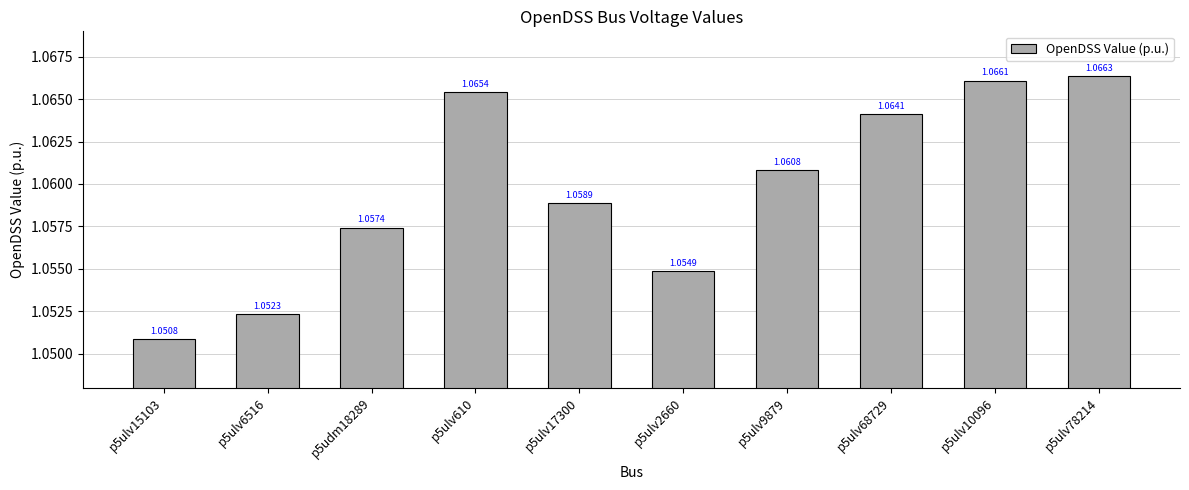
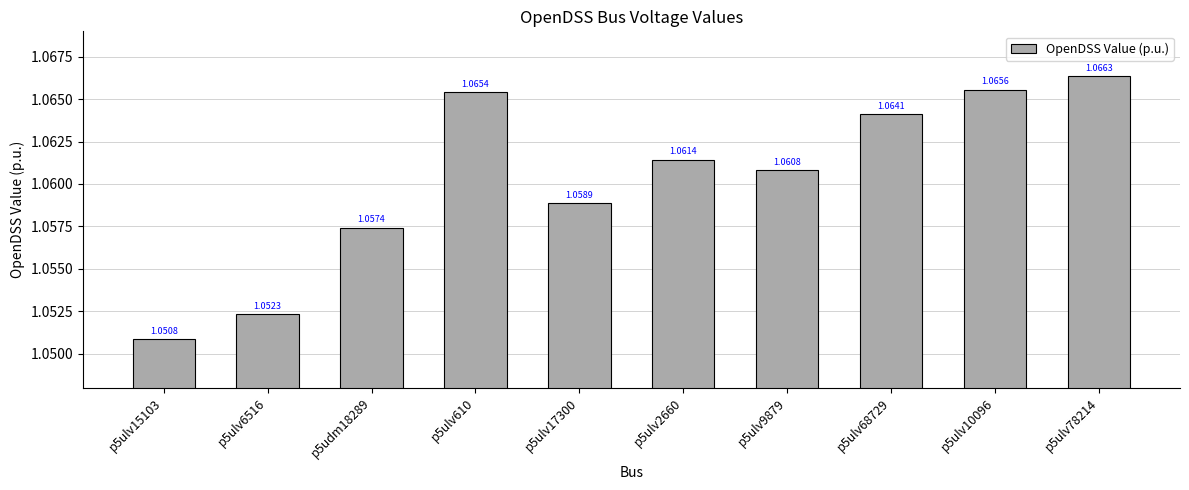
p5ulv2660: 1.0549 -> 1.0614
p5ulv10096: 1.0661 -> 1.0656
